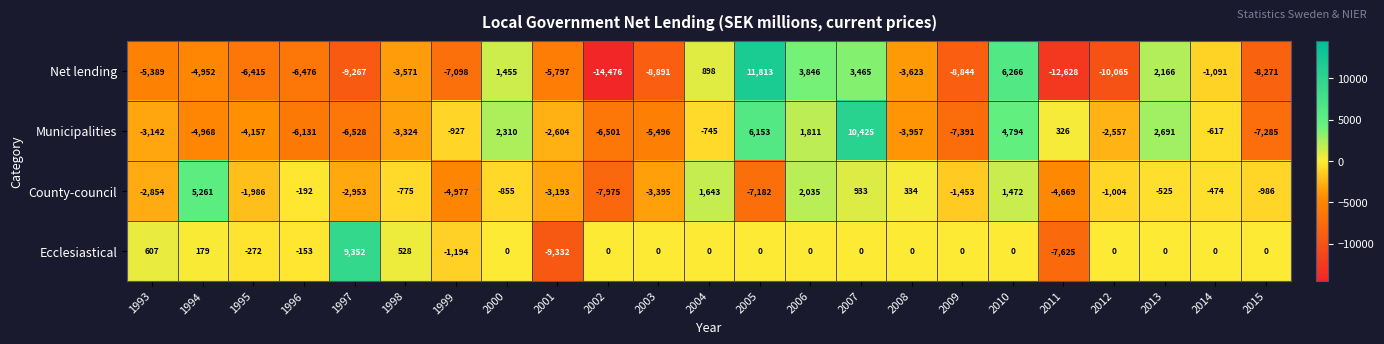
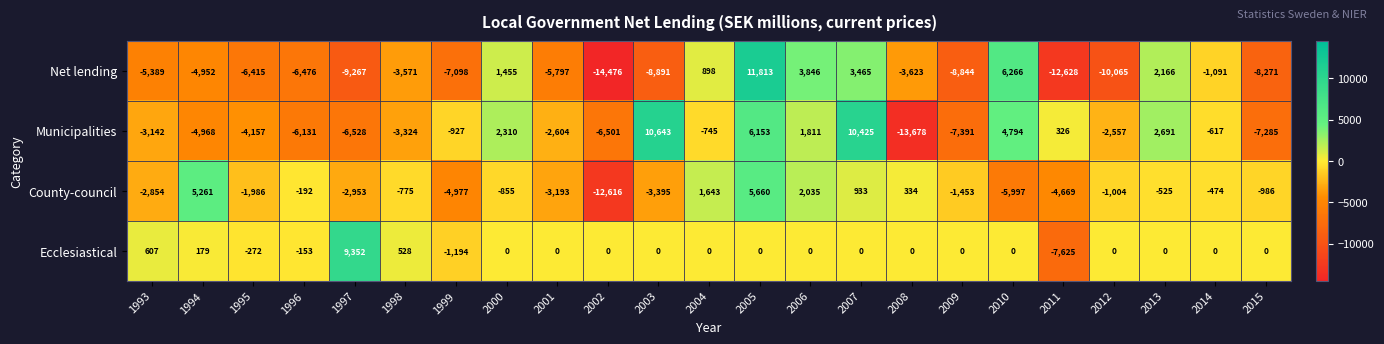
Municipalities, 2003: -5,496 -> 10,643
Municipalities, 2008: -3,957 -> -13,678
County-council, 2002: -7,975 -> -12,616
County-council, 2005: -7,182 -> 5,660
County-council, 2010: 1,472 -> -5,997
Ecclesiastical, 2001: -9,332 -> 0
